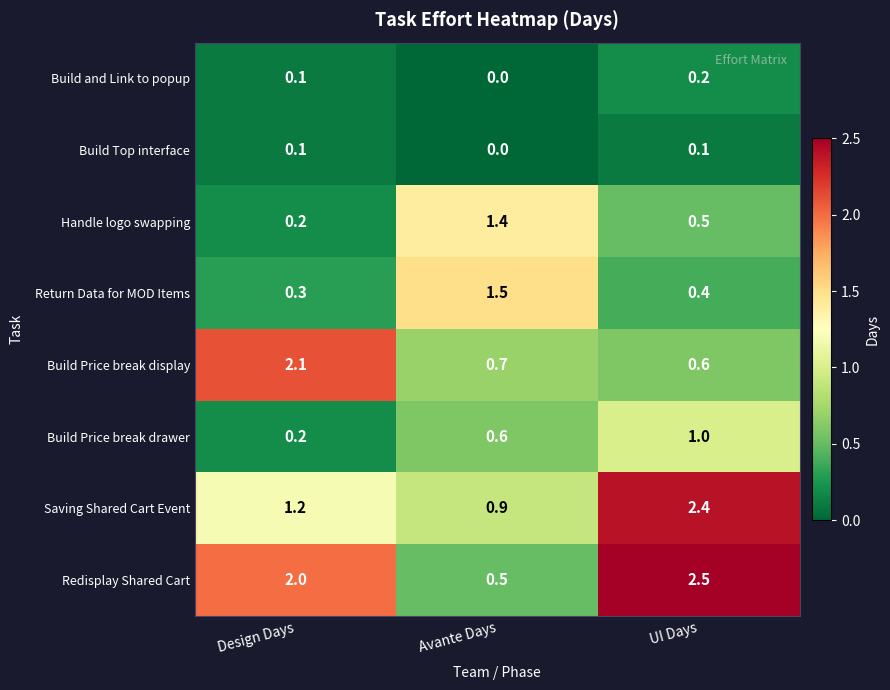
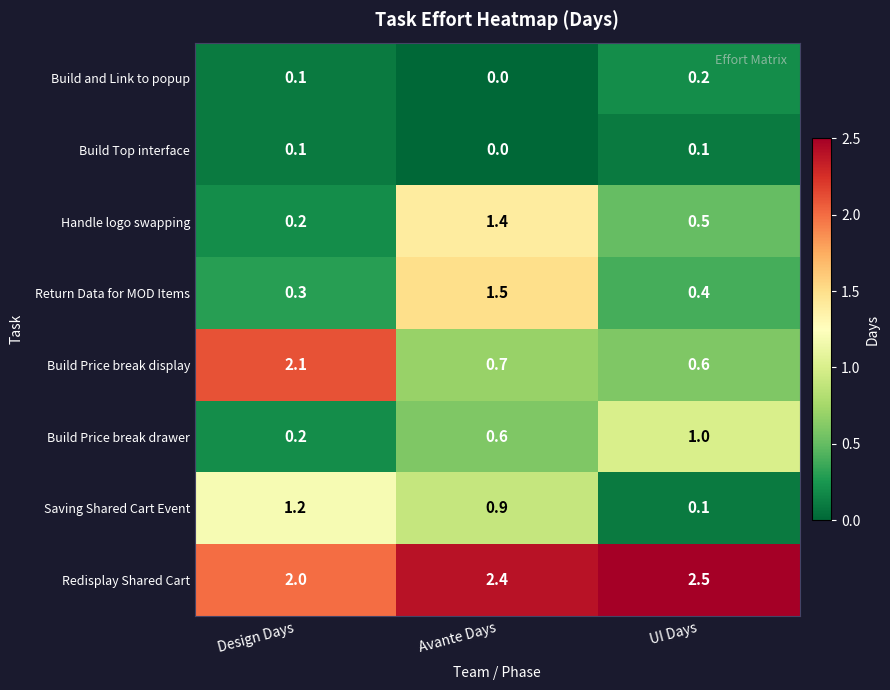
Saving Shared Cart Event, UI Days: 2.4 -> 0.1
Redisplay Shared Cart, Avante Days: 0.5 -> 2.4
